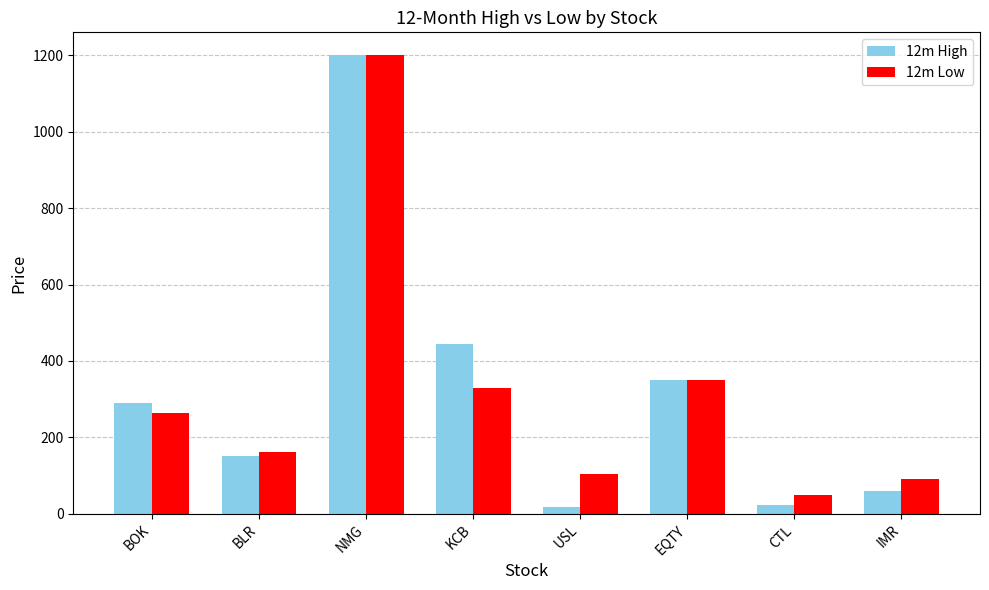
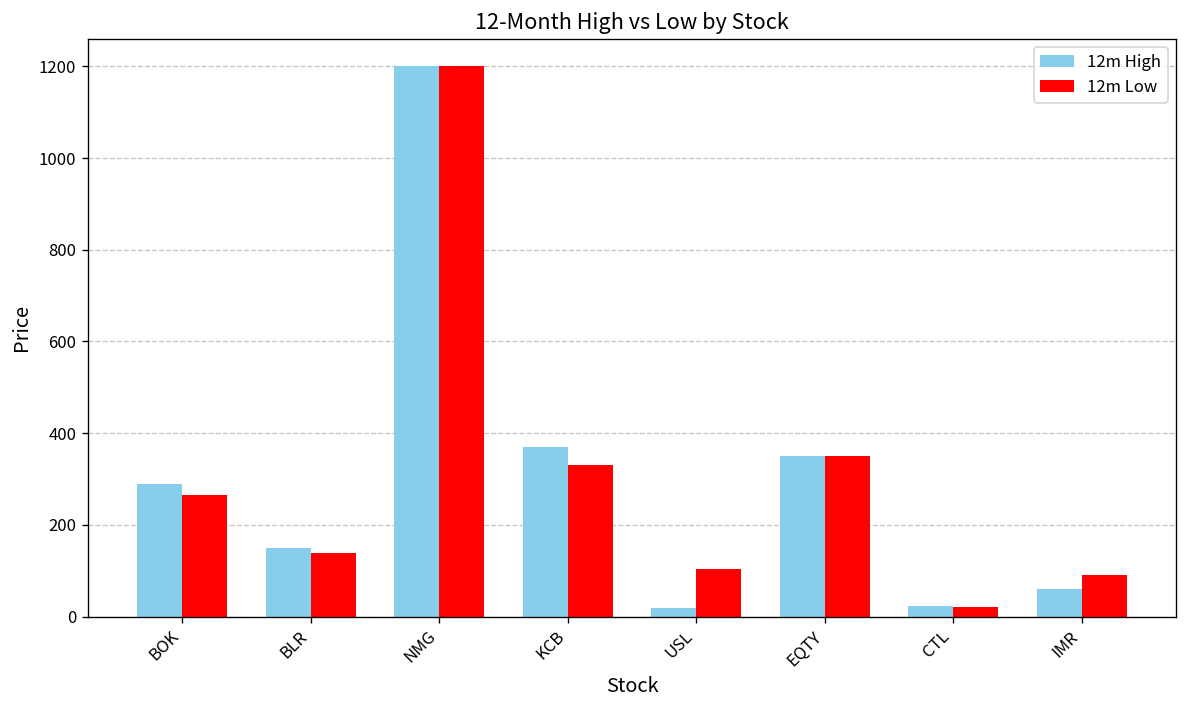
12m Low, BLR: 160 -> 140
12m High, KCB: 440 -> 370
12m Low, CTL: 50 -> 20
